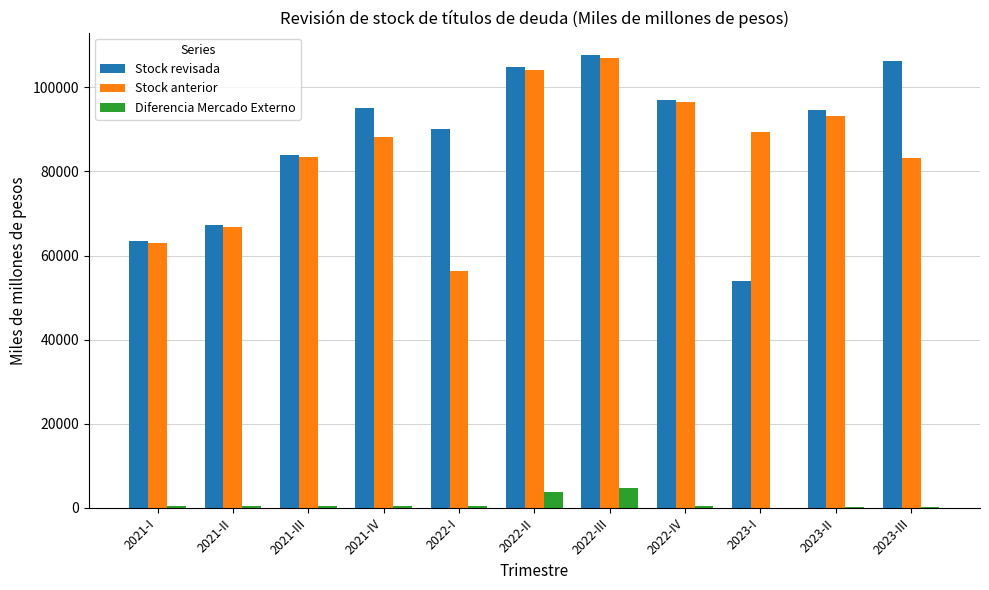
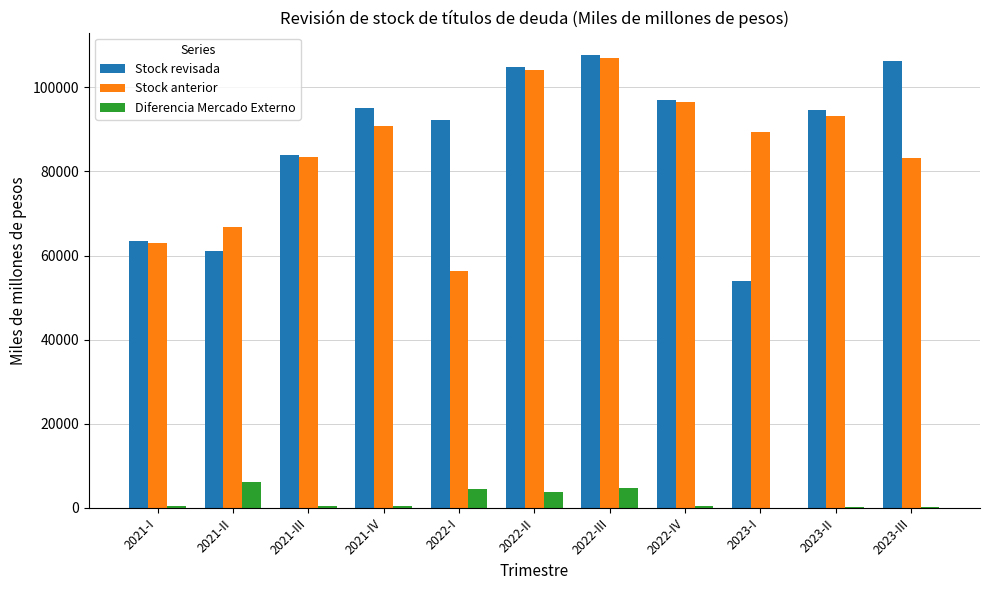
Stock revisada, 2021-II: 67000 -> 61000
Diferencia Mercado Externo, 2021-II: 0 -> 6000
Stock anterior, 2021-IV: 88000 -> 91000
Stock revisada, 2022-I: 90000 -> 92000
Diferencia Mercado Externo, 2022-I: 0 -> 4000
